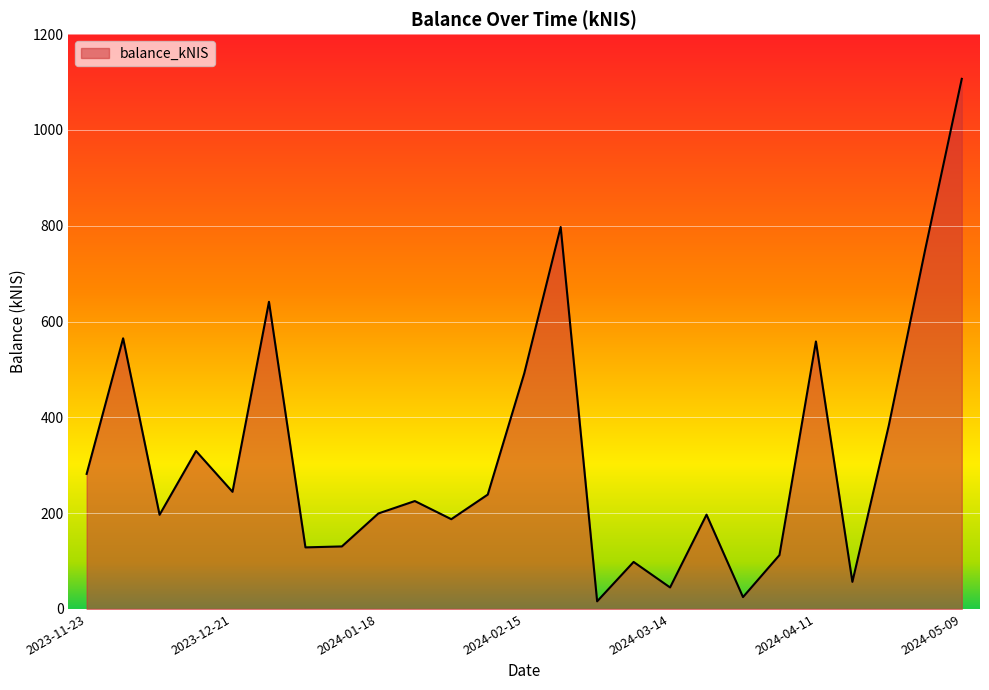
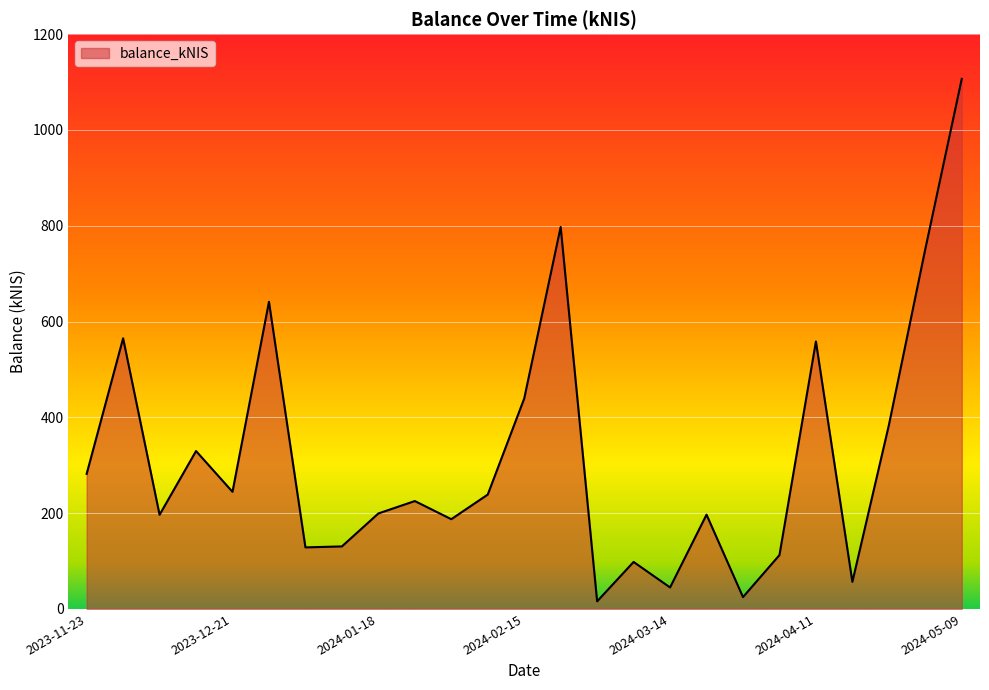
2024-02-15: 490 -> 440
